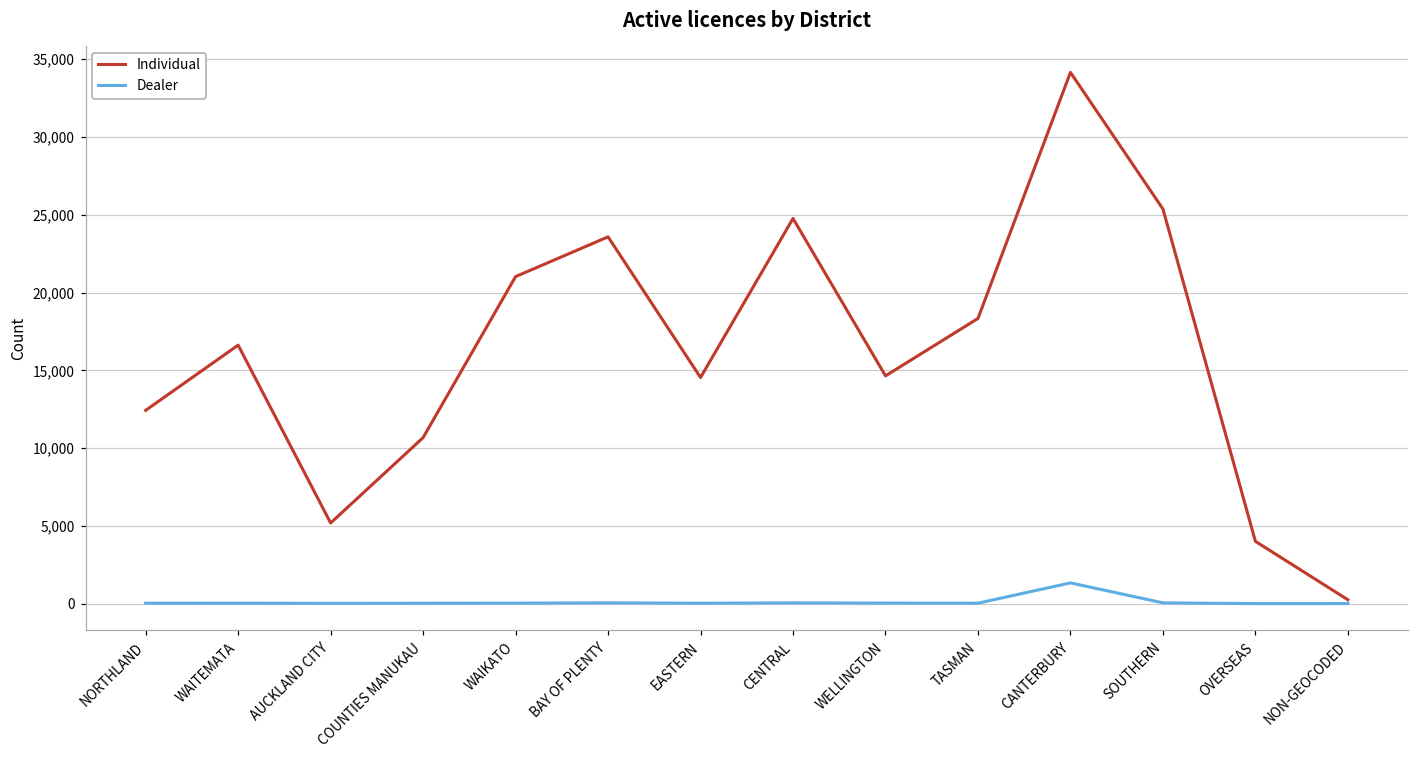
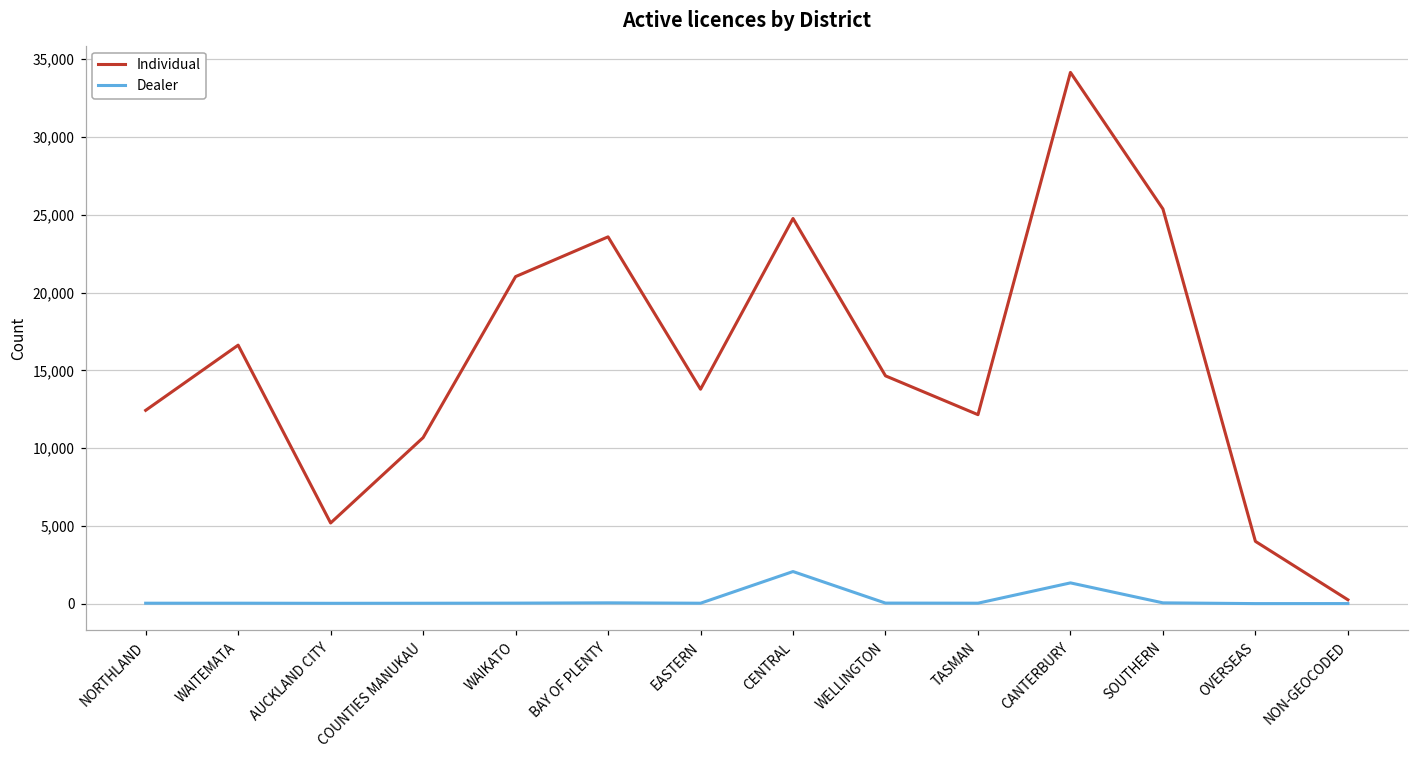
Individual, EASTERN: 14,500 -> 13,800
Dealer, CENTRAL: 0 -> 2,100
Individual, TASMAN: 18,300 -> 12,100
